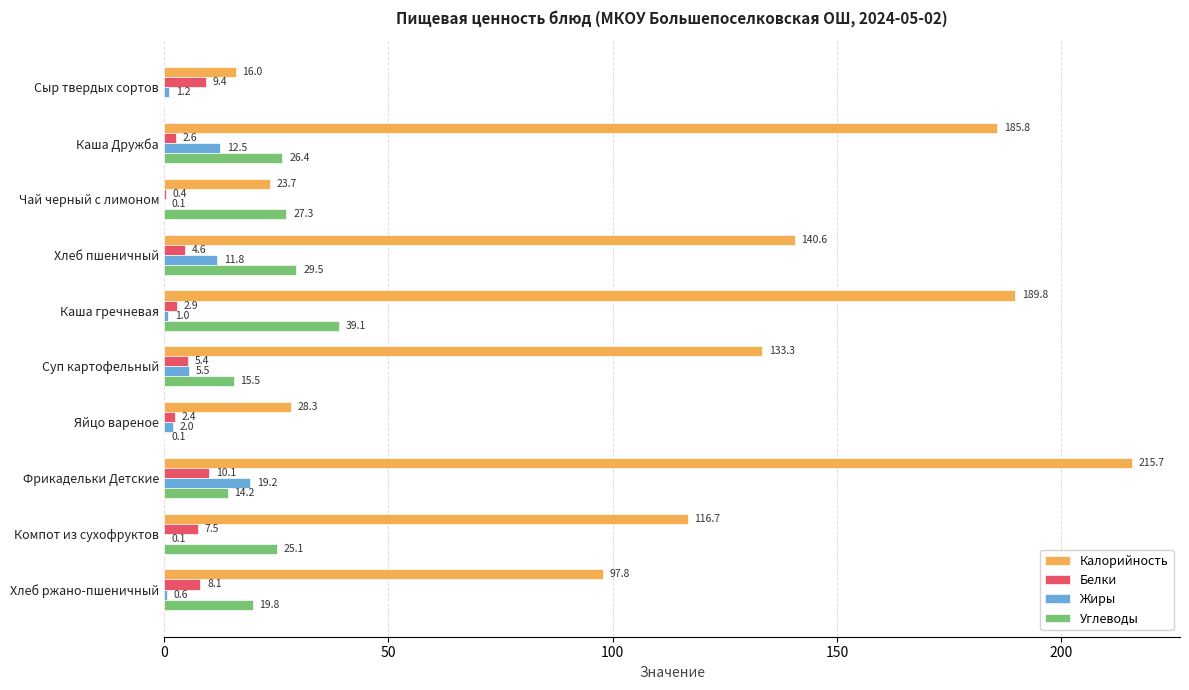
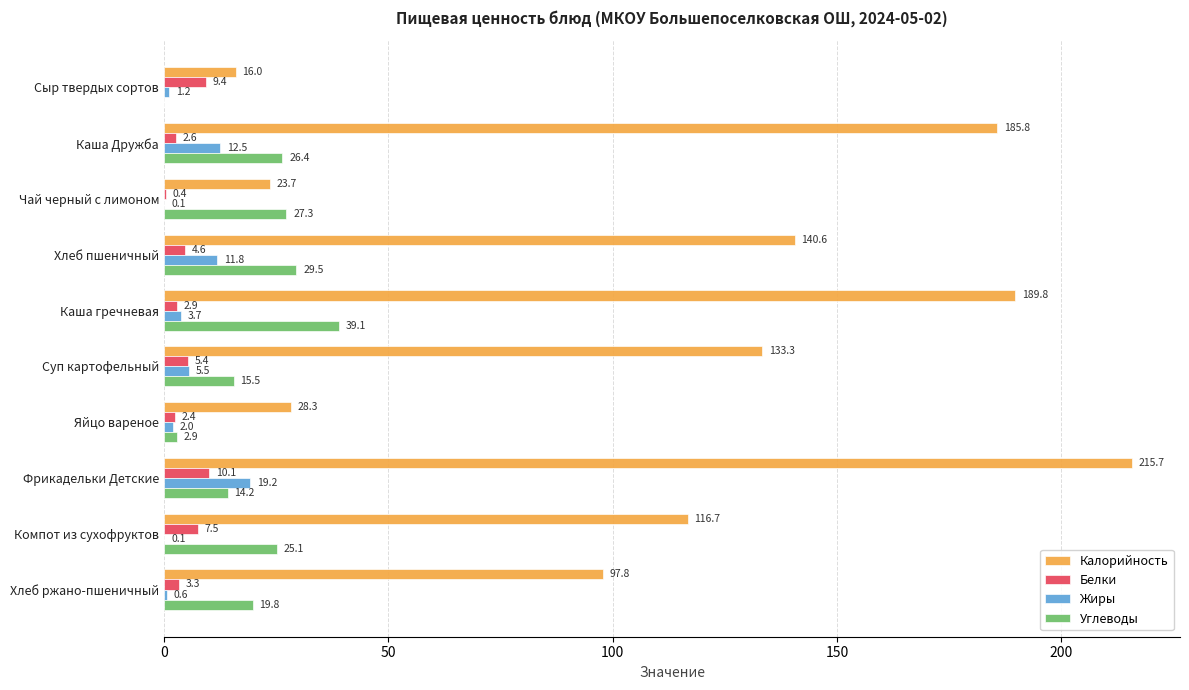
Жиры, Каша гречневая: 1.0 -> 3.7
Углеводы, Яйцо вареное: 0.1 -> 2.9
Белки, Хлеб ржано-пшеничный: 8.1 -> 3.3
